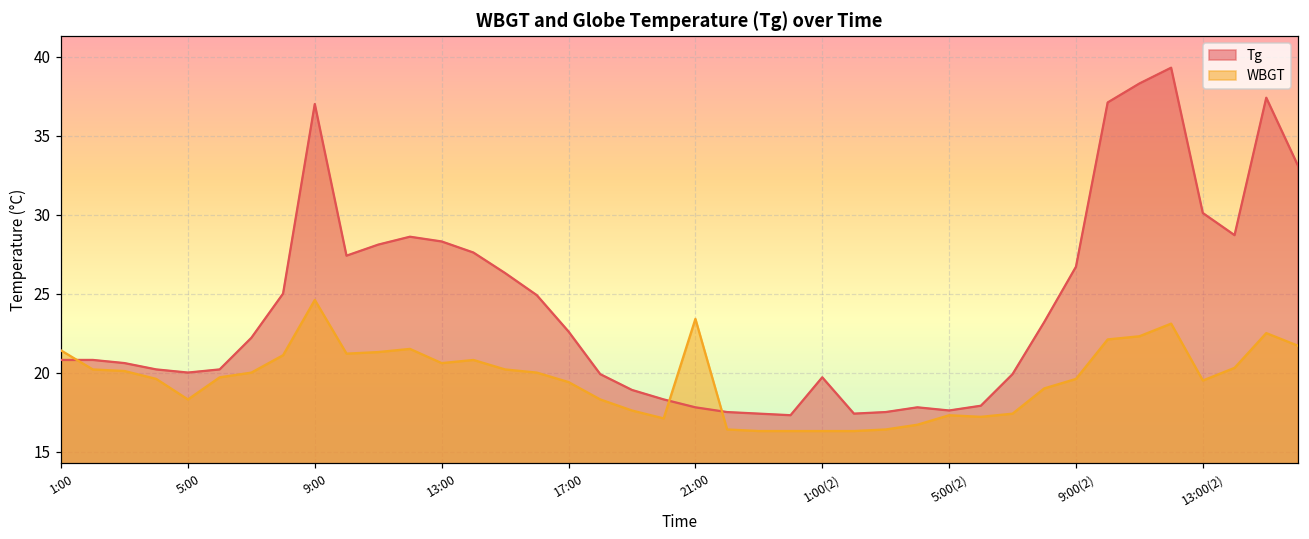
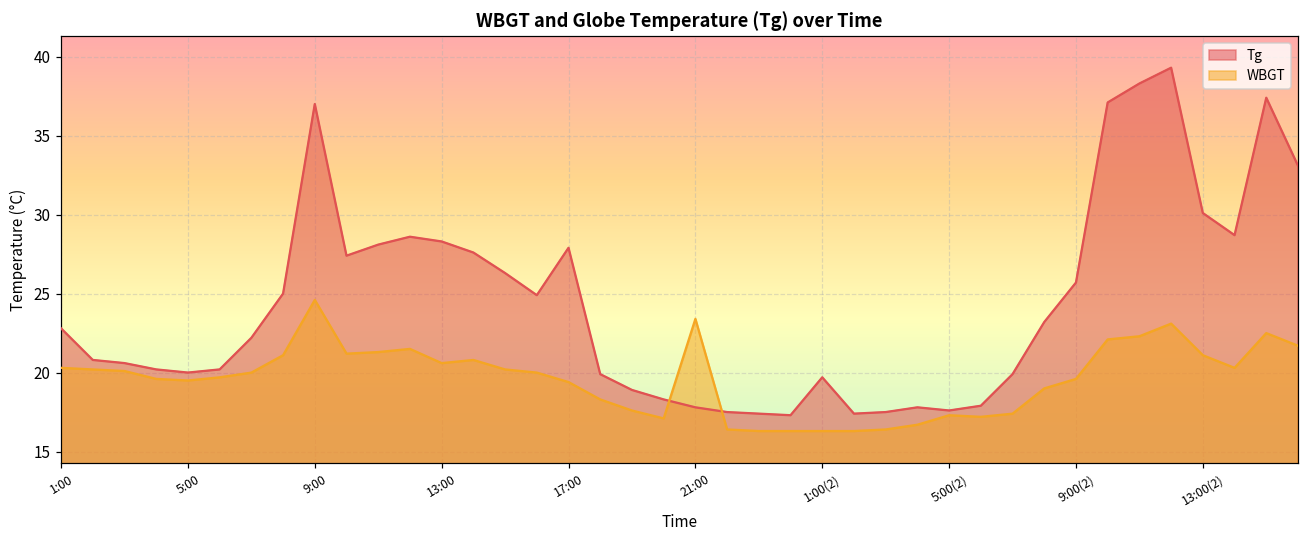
Tg, 1:00: 20.8 -> 22.8
WBGT, 1:00: 21.4 -> 20.3
WBGT, 5:00: 18.3 -> 19.5
Tg, 17:00: 22.6 -> 27.9
Tg, 9:00(2): 26.7 -> 25.7
WBGT, 13:00(2): 19.5 -> 21.1
